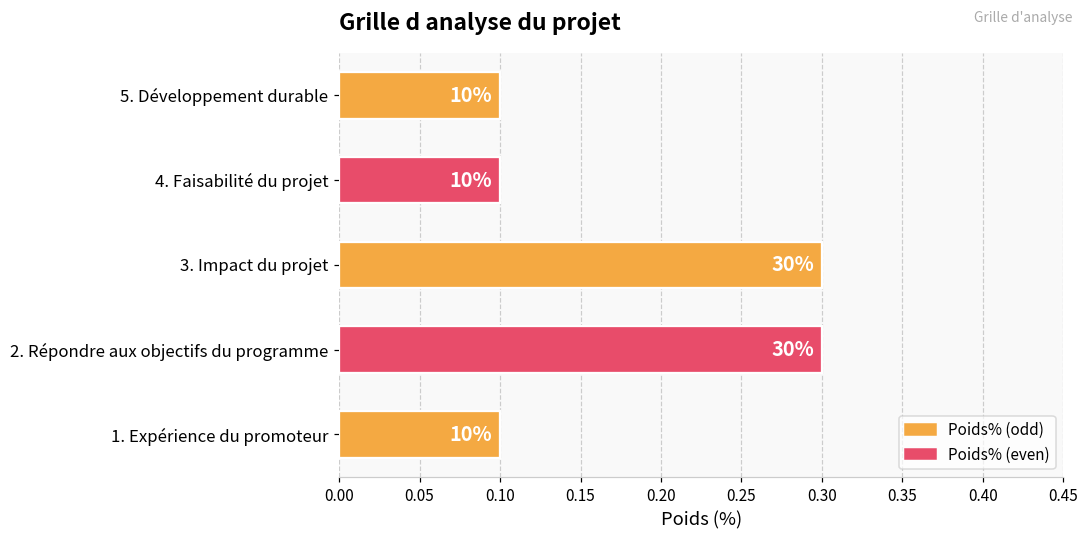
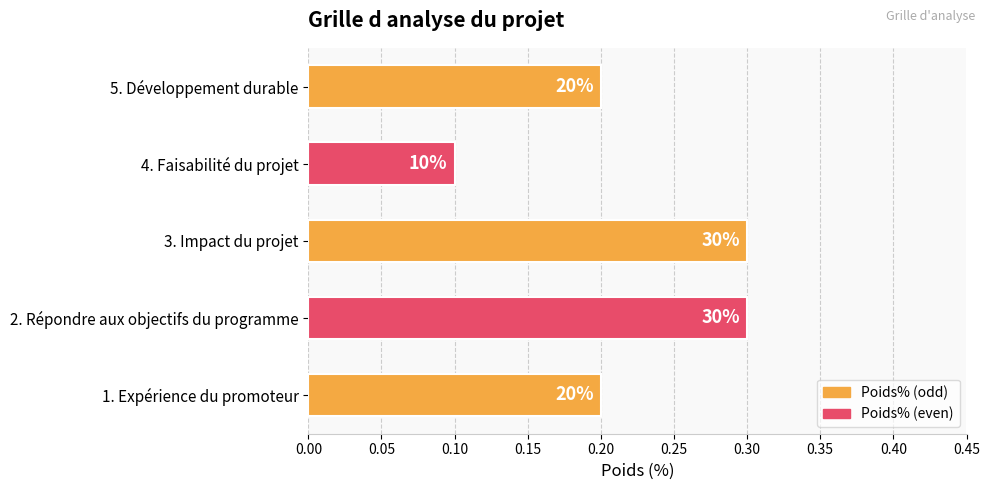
5. Développement durable: 10% -> 20%
1. Expérience du promoteur: 10% -> 20%
